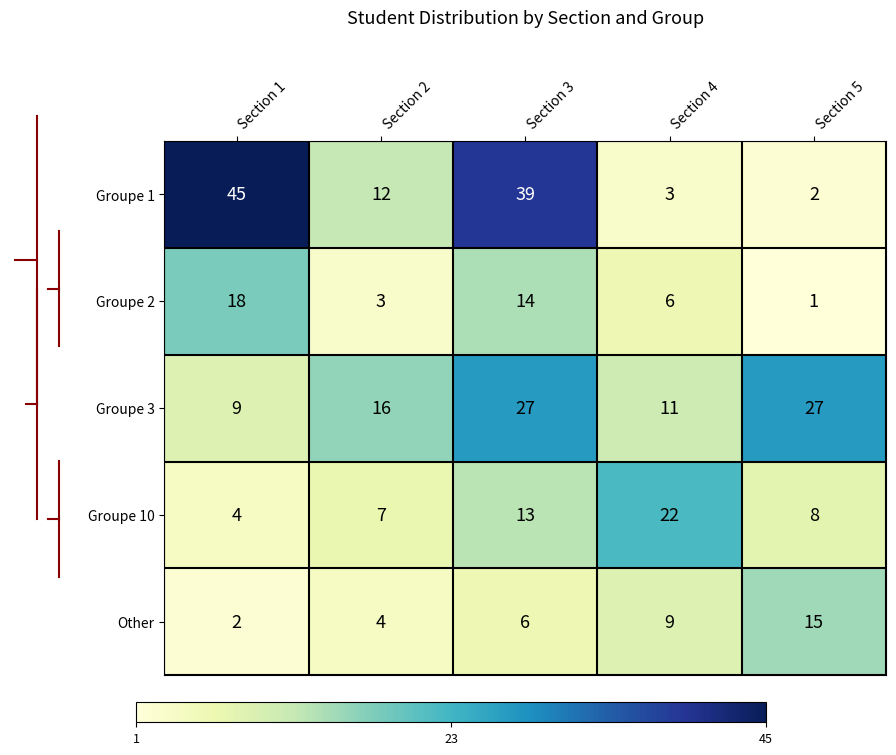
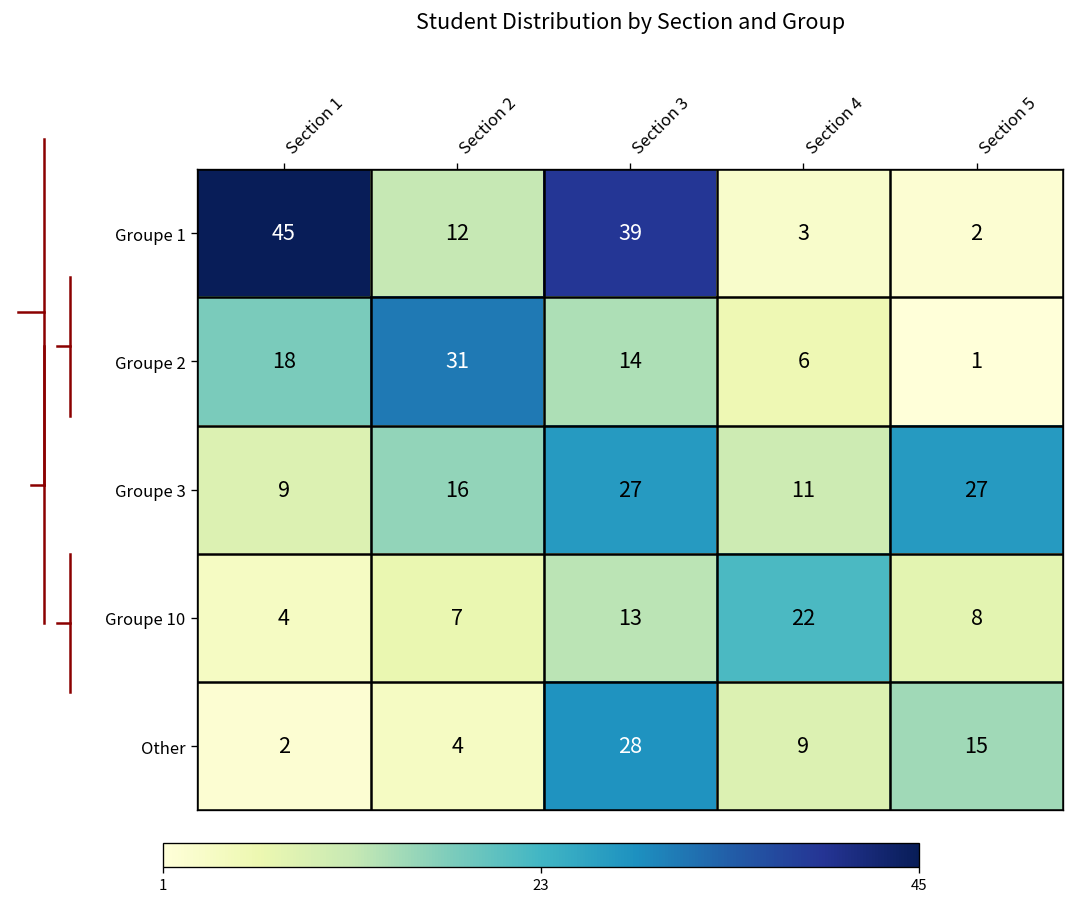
Student Distribution by Section and Group, Groupe 2, Section 2: 3 -> 31
Student Distribution by Section and Group, Other, Section 3: 6 -> 28
